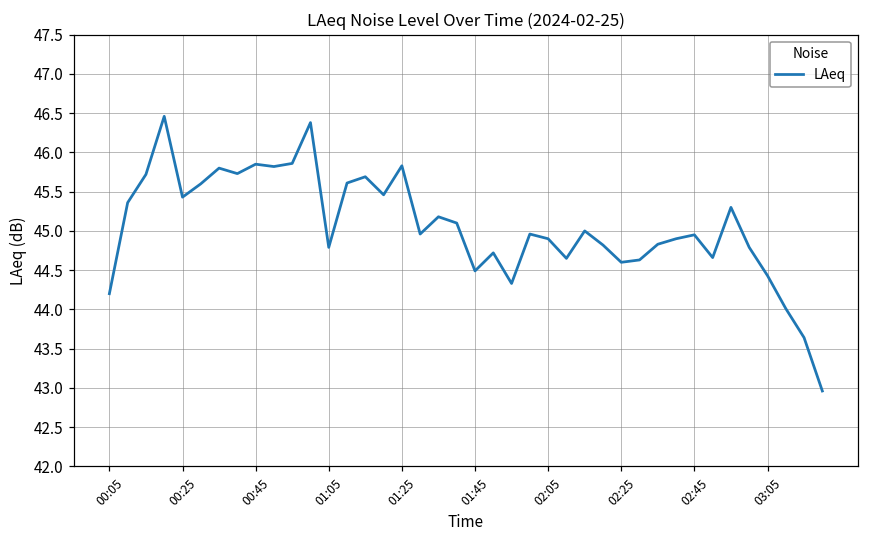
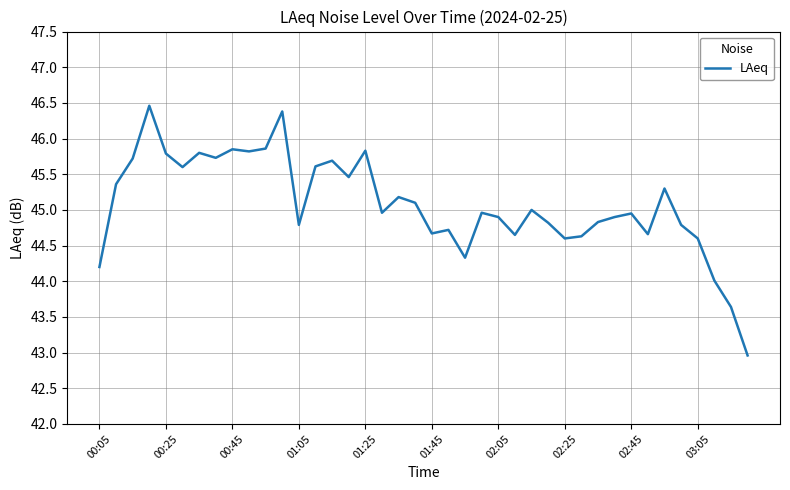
00:25: 45.4 -> 45.8
01:45: 44.5 -> 44.7
03:05: 44.4 -> 44.6
